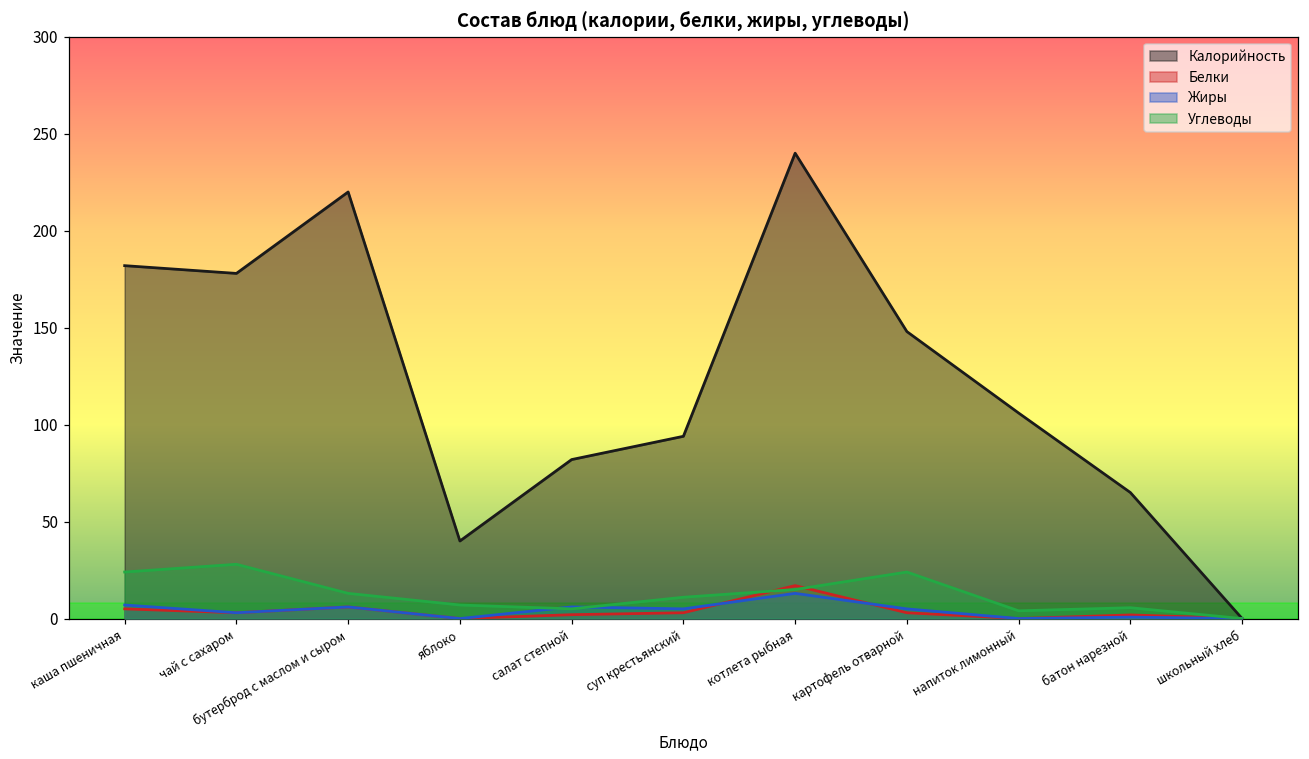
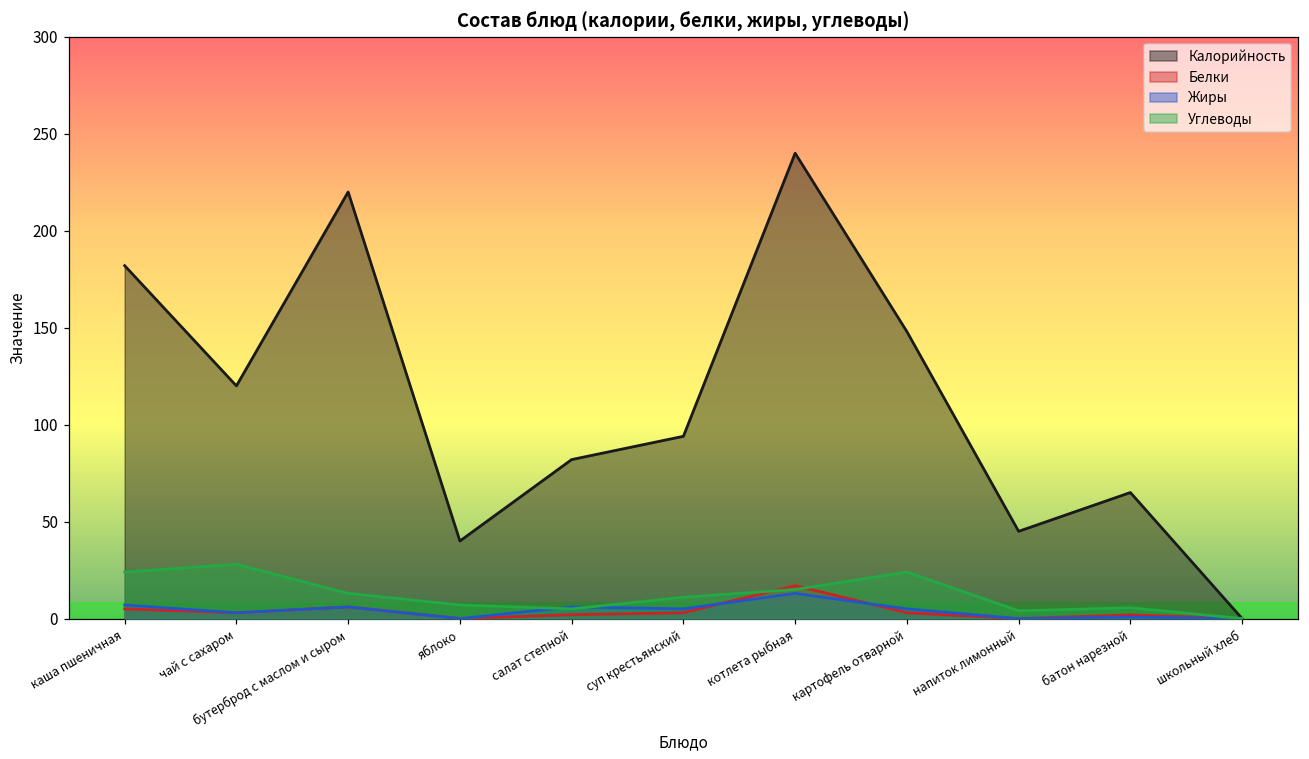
Калорийность, чай с сахаром: 178 -> 120
Калорийность, напиток лимонный: 106 -> 45
